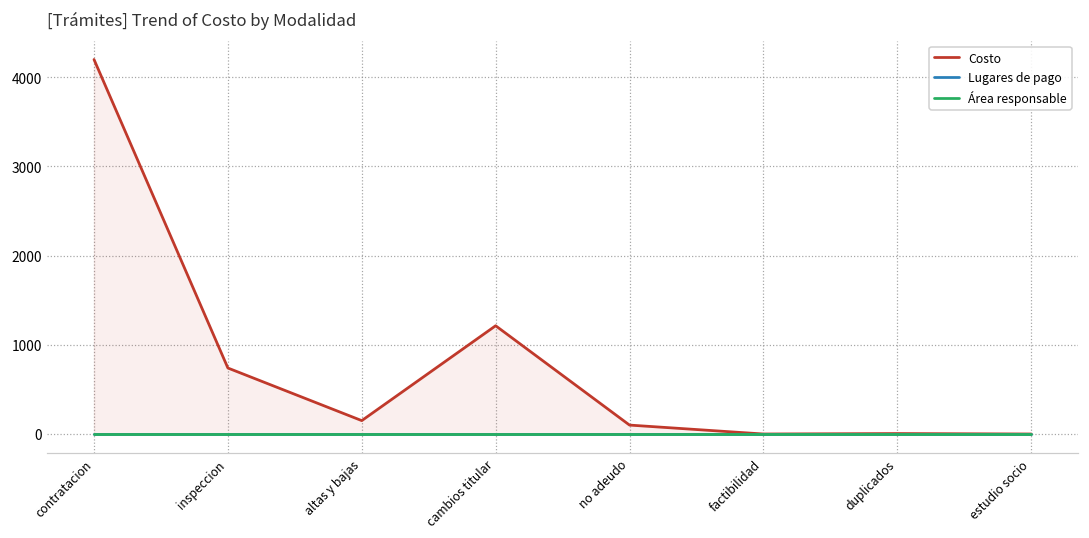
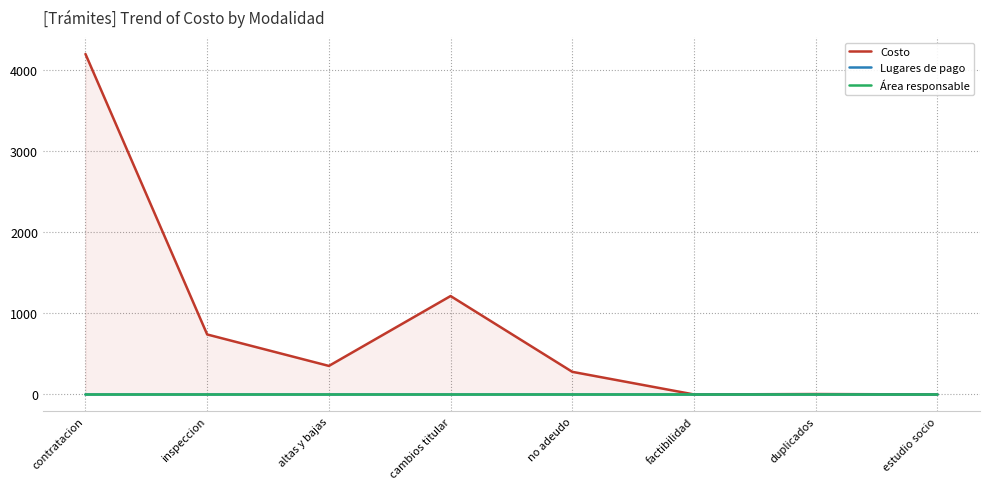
Costo, altas y bajas: 200 -> 400
Costo, no adeudo: 100 -> 300
